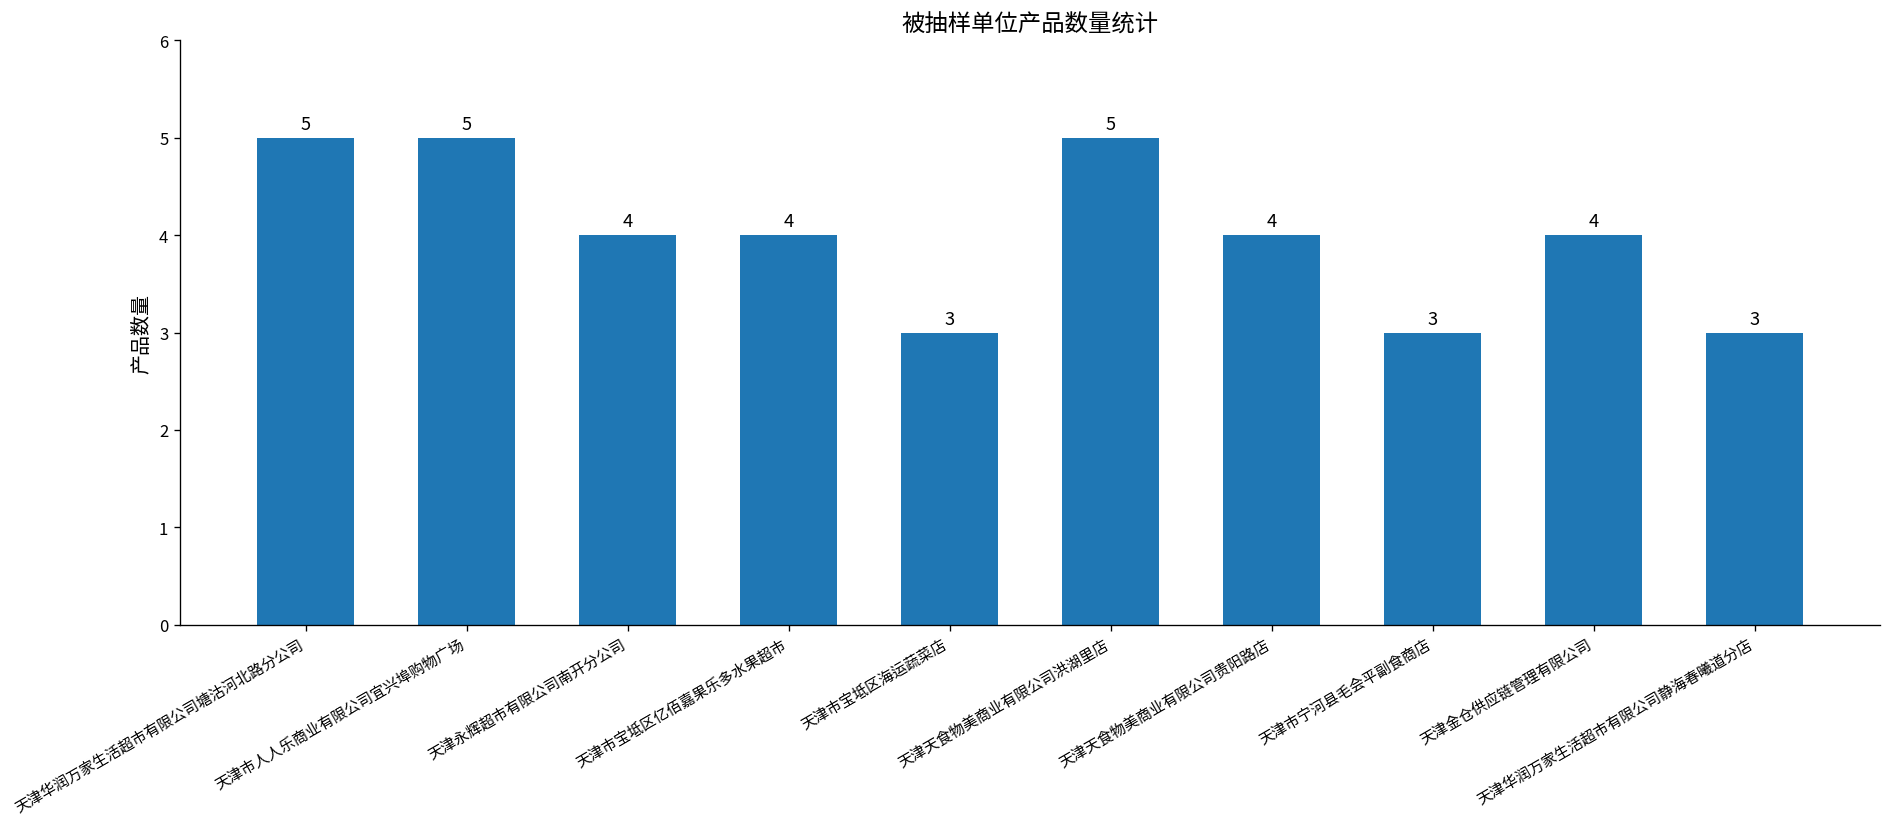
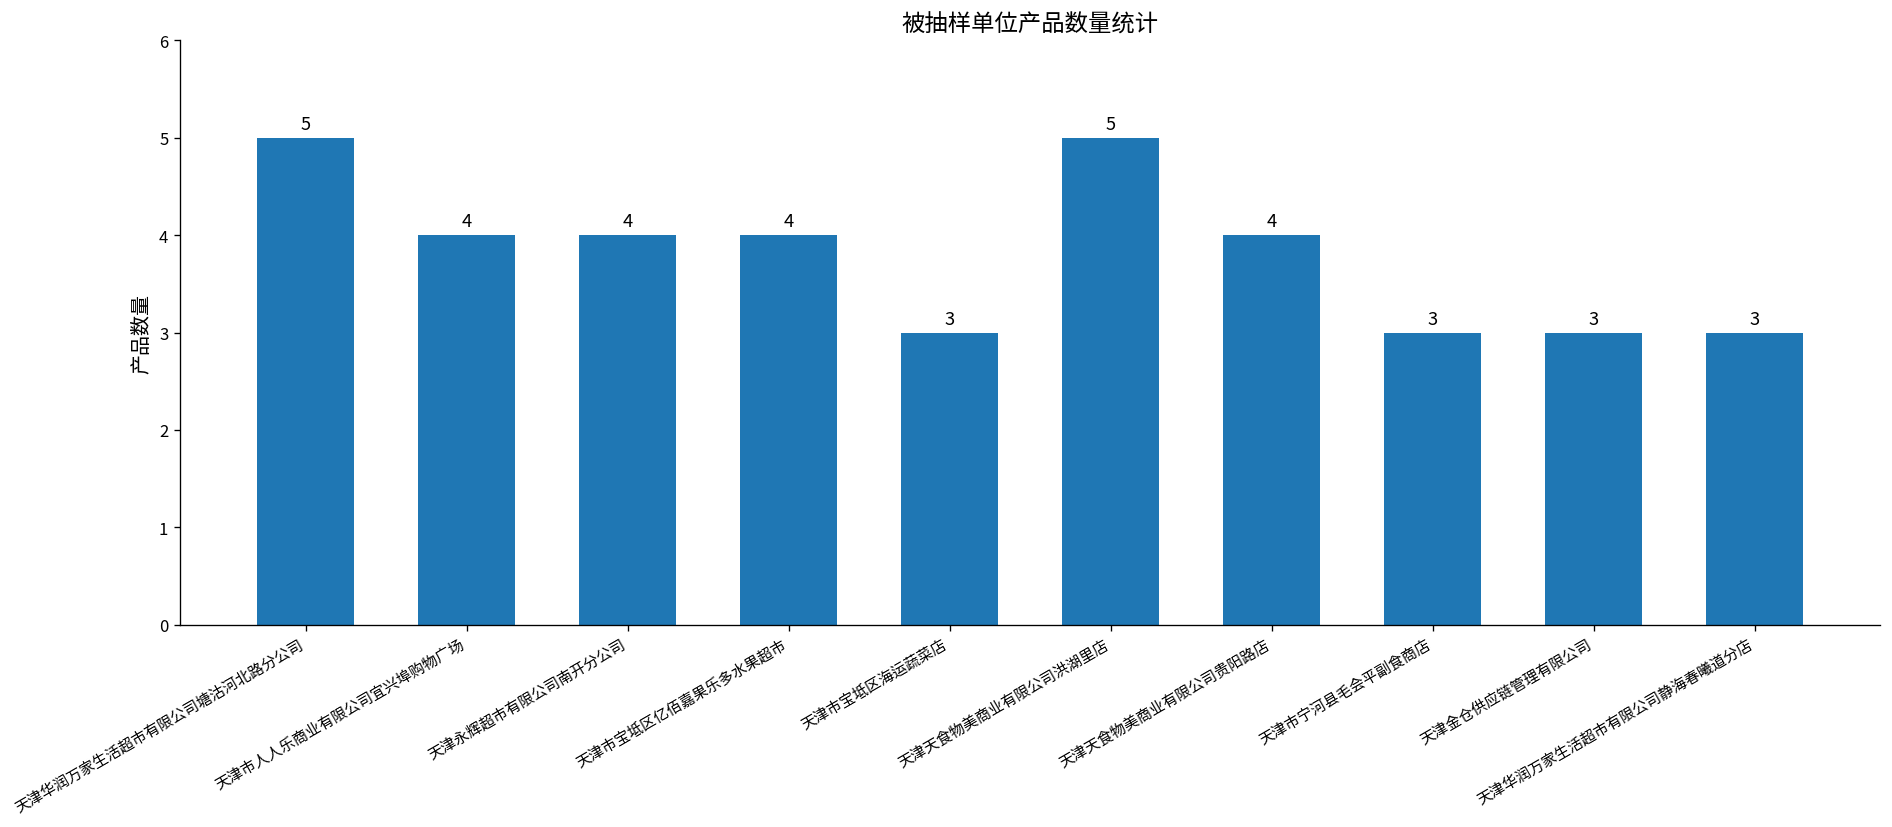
天津市人人乐商业有限公司宜兴埠购物广场: 5 -> 4
天津金仓供应链管理有限公司: 4 -> 3
